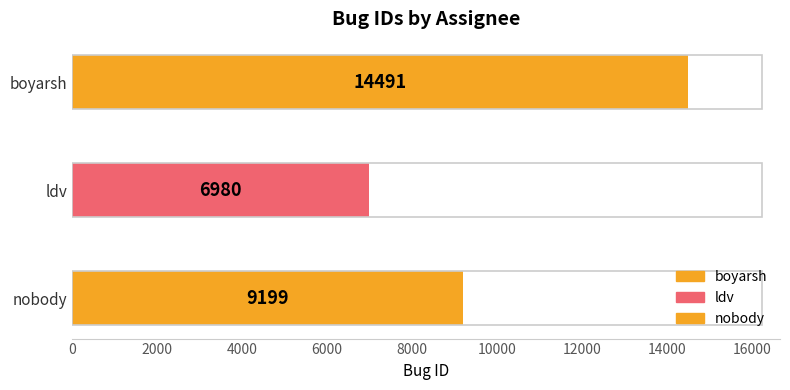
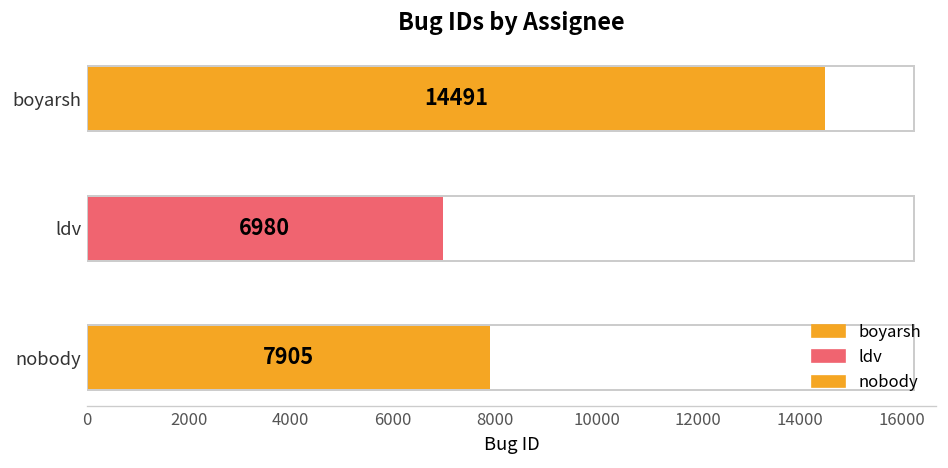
nobody: 9199 -> 7905
